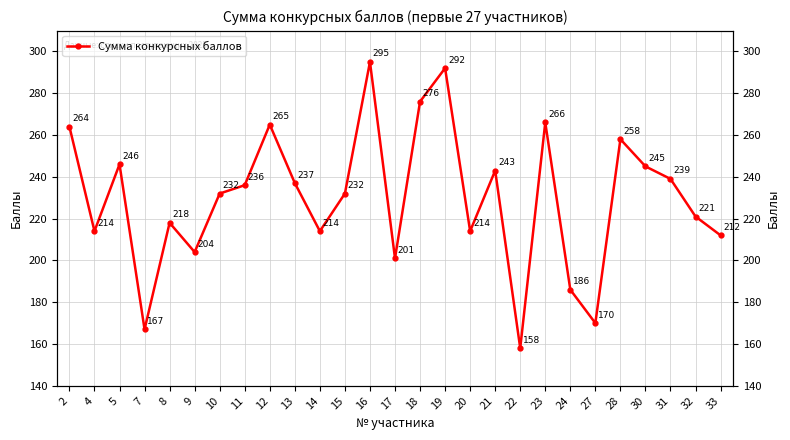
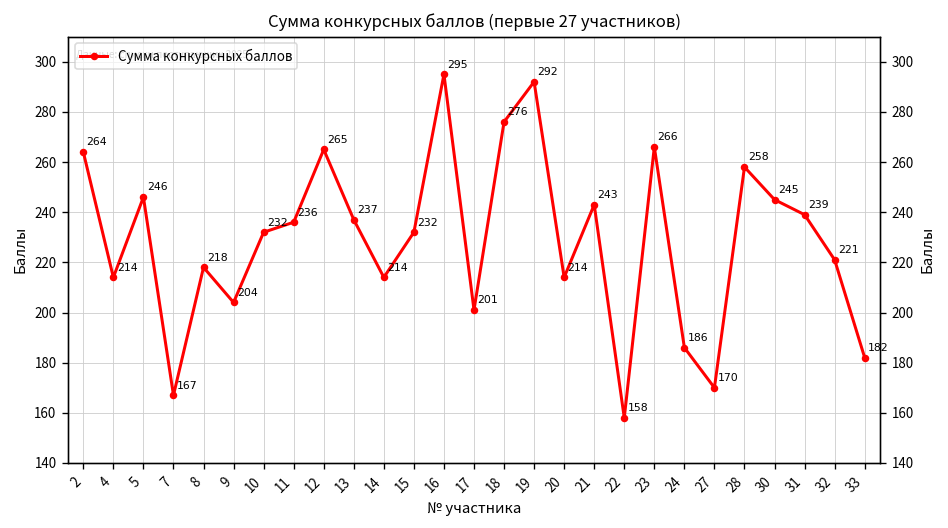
33: 212 -> 182
